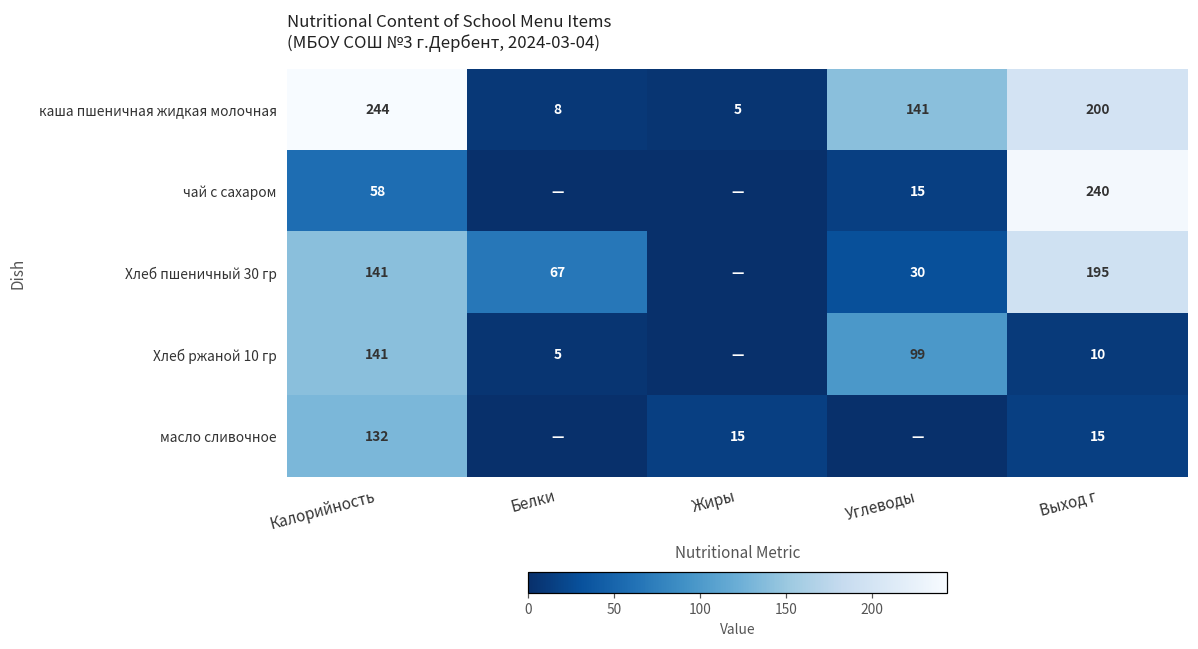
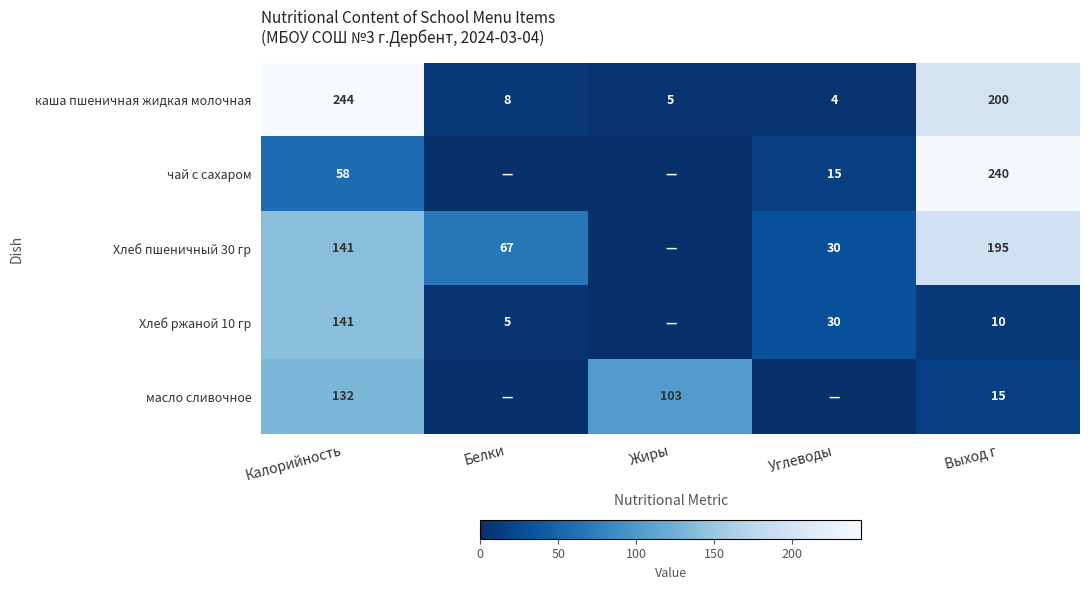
каша пшеничная жидкая молочная, Углеводы: 141 -> 4
Хлеб ржаной 10 гр, Углеводы: 99 -> 30
масло сливочное, Жиры: 15 -> 103
